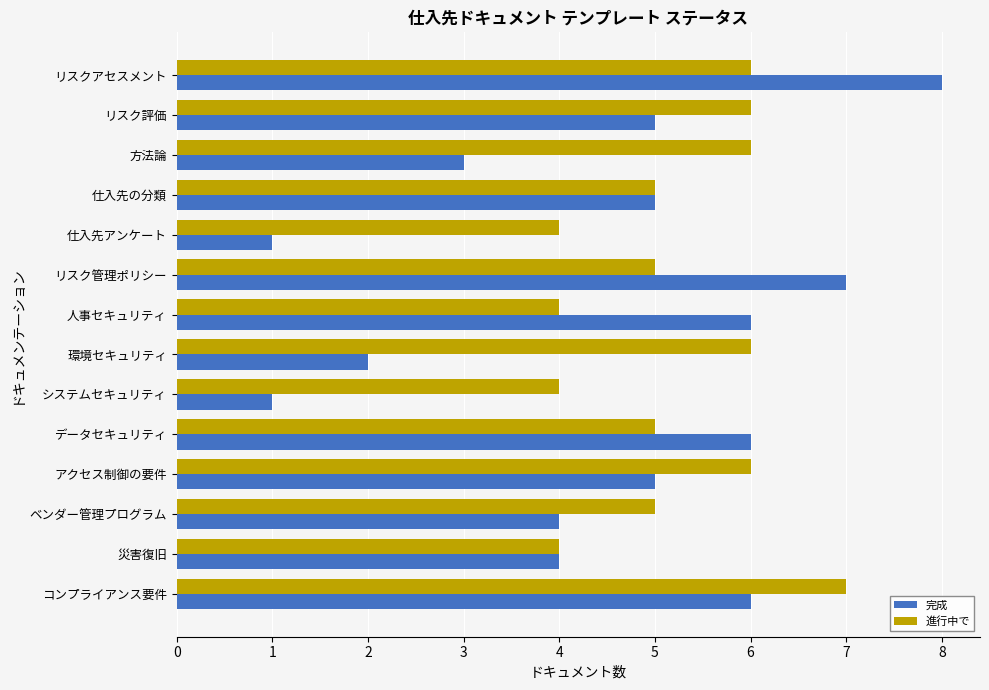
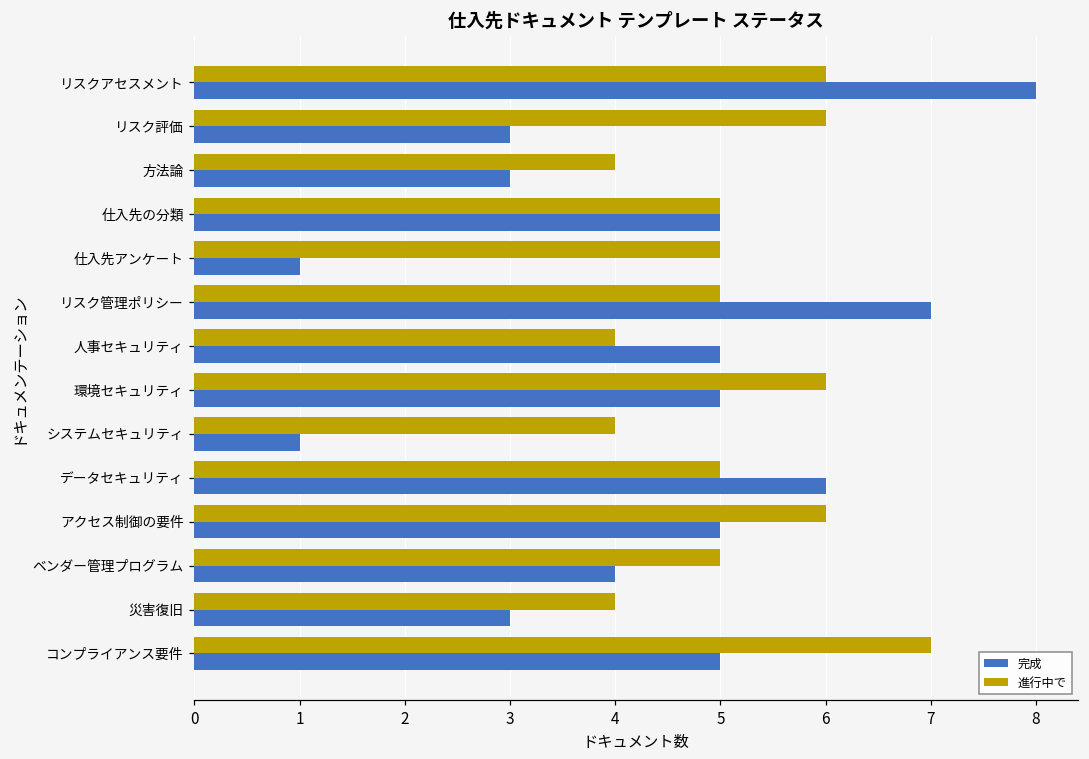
完成, リスク評価: 5 -> 3
進行中で, 方法論: 6 -> 4
進行中で, 仕入先アンケート: 4 -> 5
完成, 人事セキュリティ: 6 -> 5
完成, 環境セキュリティ: 2 -> 5
完成, 災害復旧: 4 -> 3
完成, コンプライアンス要件: 6 -> 5
